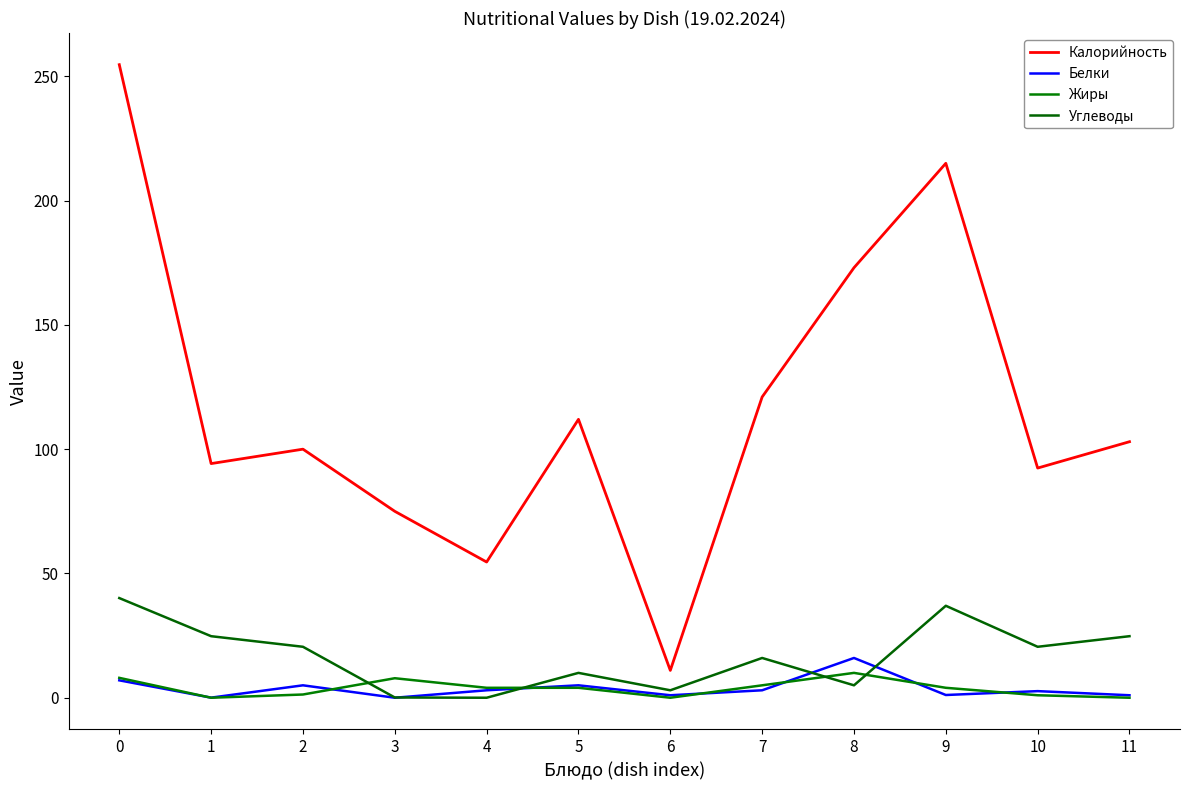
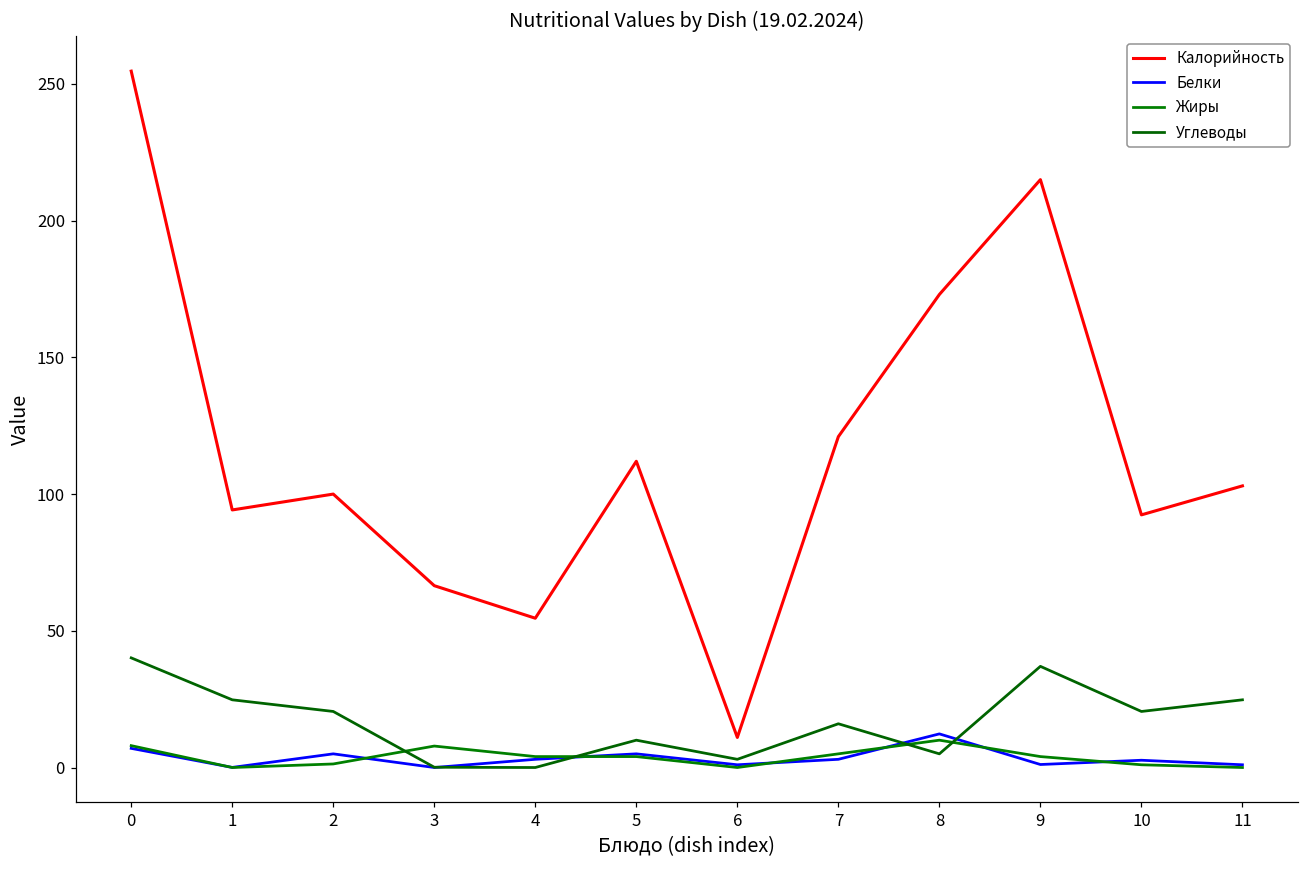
Калорийность, 3: 75 -> 67
Белки, 8: 16 -> 12
